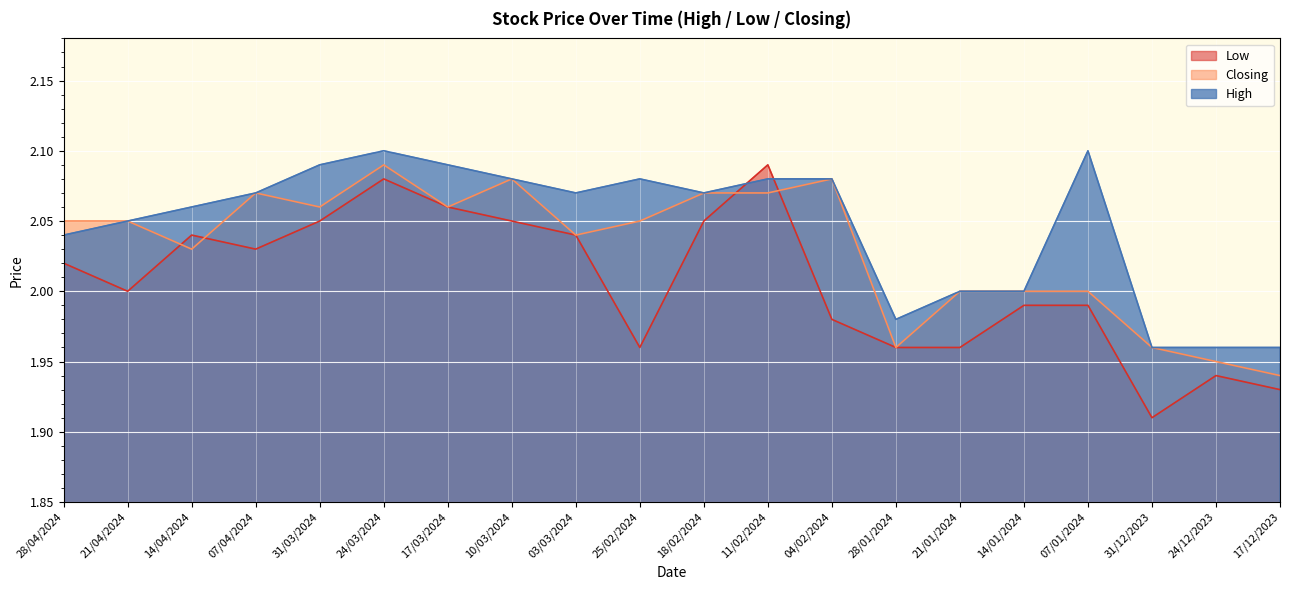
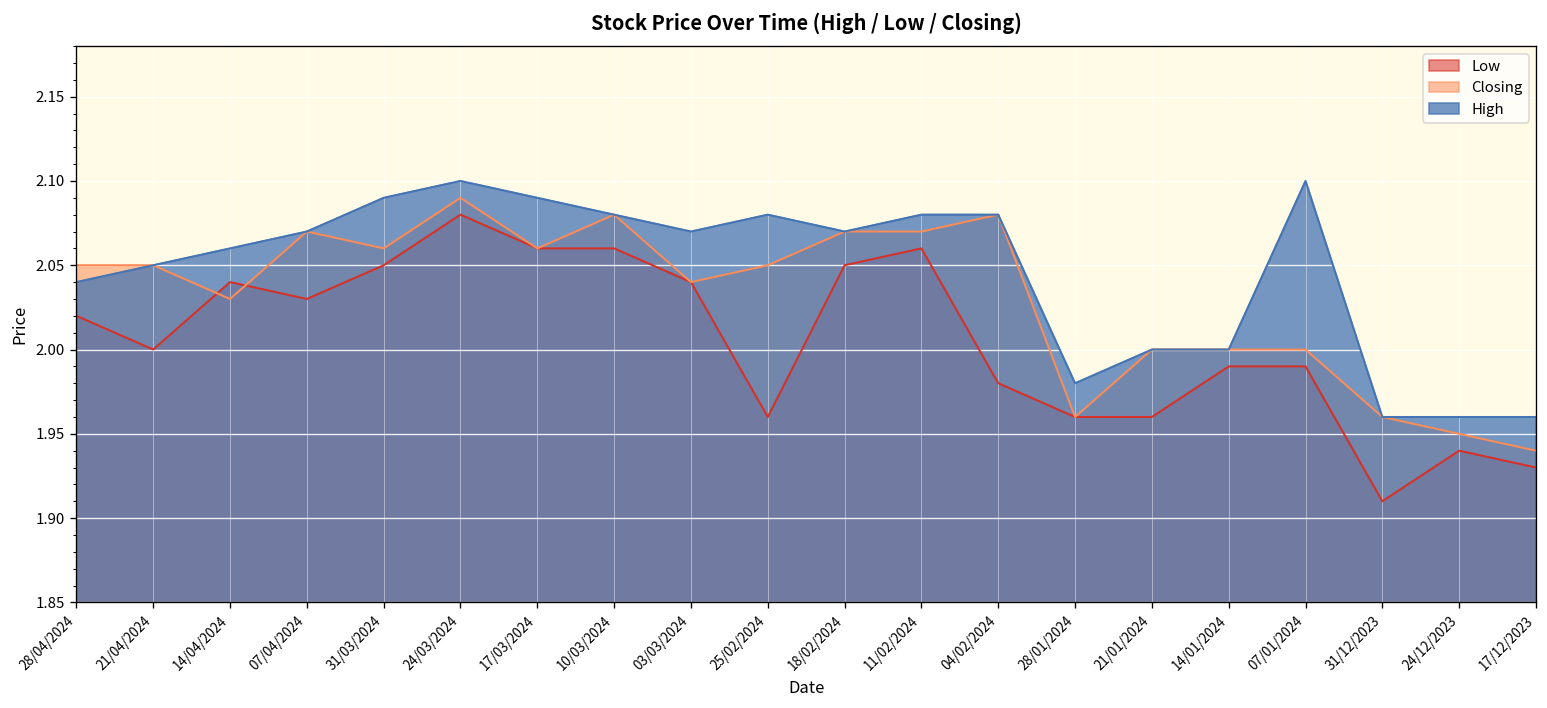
Low, 10/03/2024: 2.05 -> 2.06
Low, 11/02/2024: 2.09 -> 2.06
